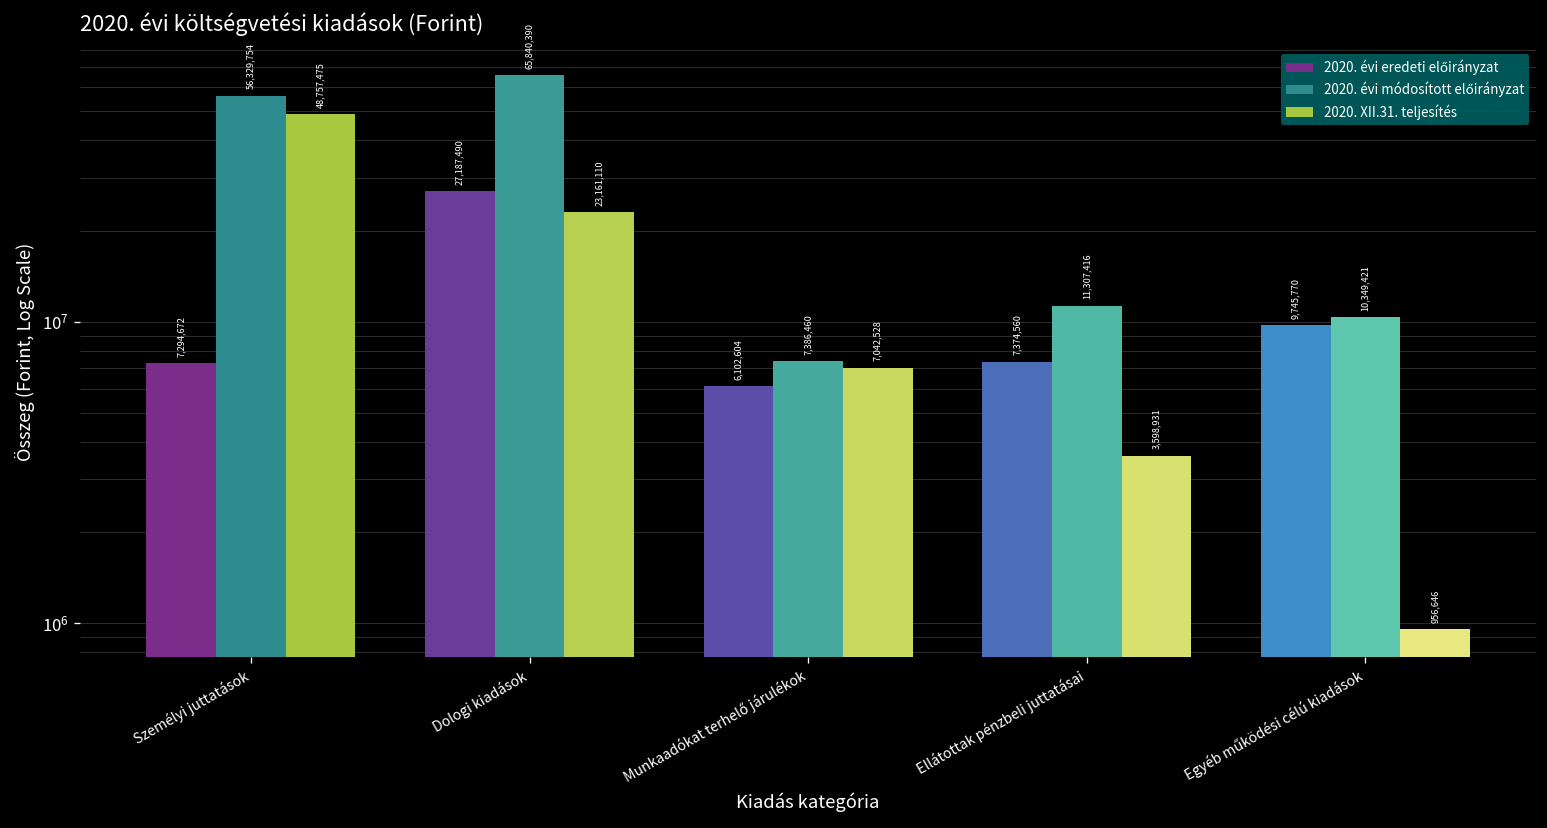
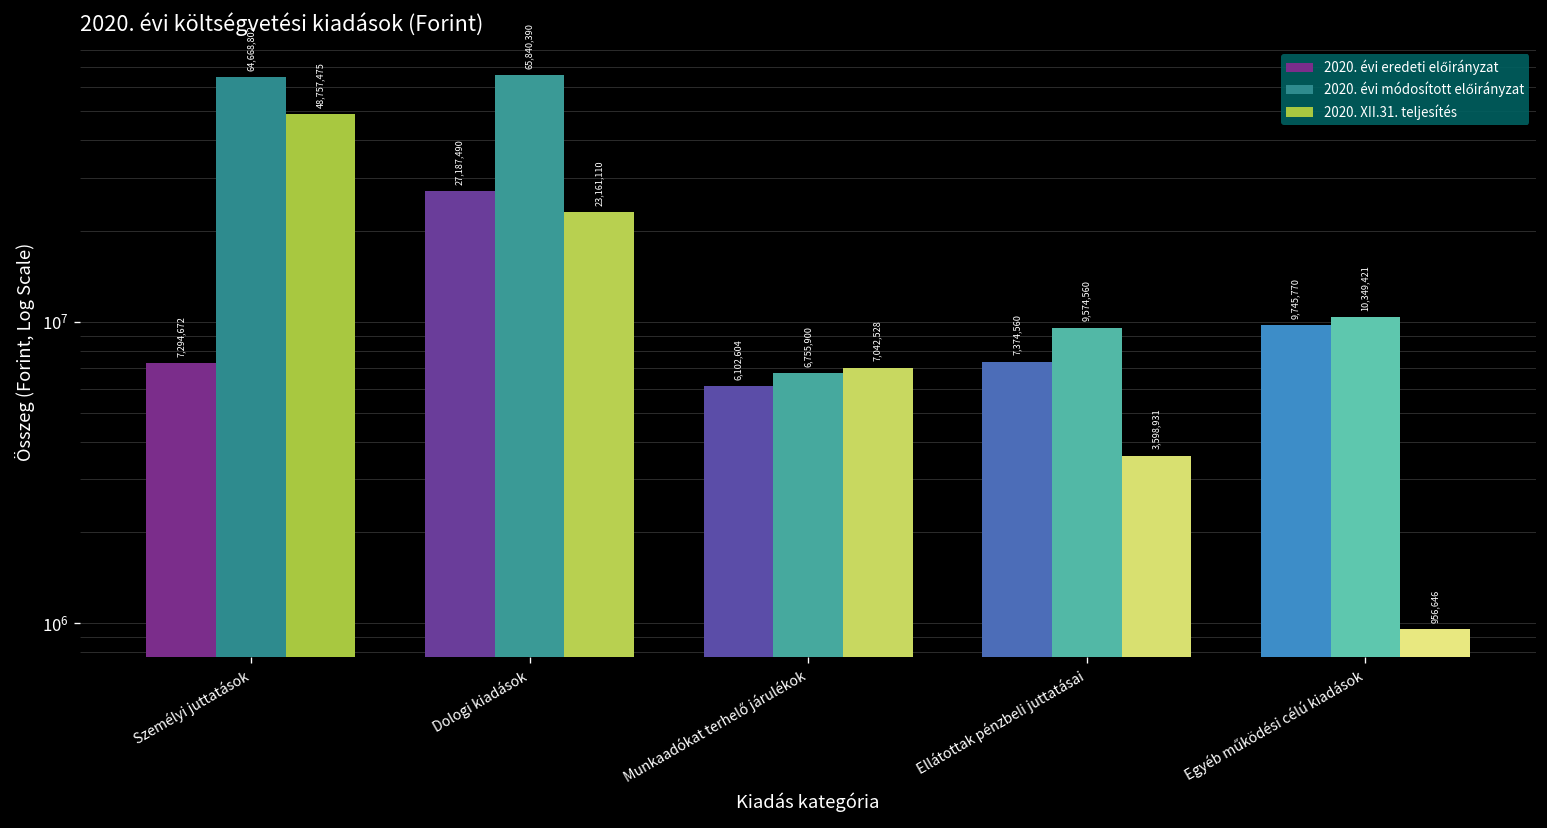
2020. évi módosított előirányzat, Személyi juttatások: 56,329,754 -> 64,668,802
2020. évi módosított előirányzat, Munkaadókat terhelő járulékok: 7,386,460 -> 6,755,900
2020. évi módosított előirányzat, Ellátottak pénzbeli juttatásai: 11,307,416 -> 9,574,560
